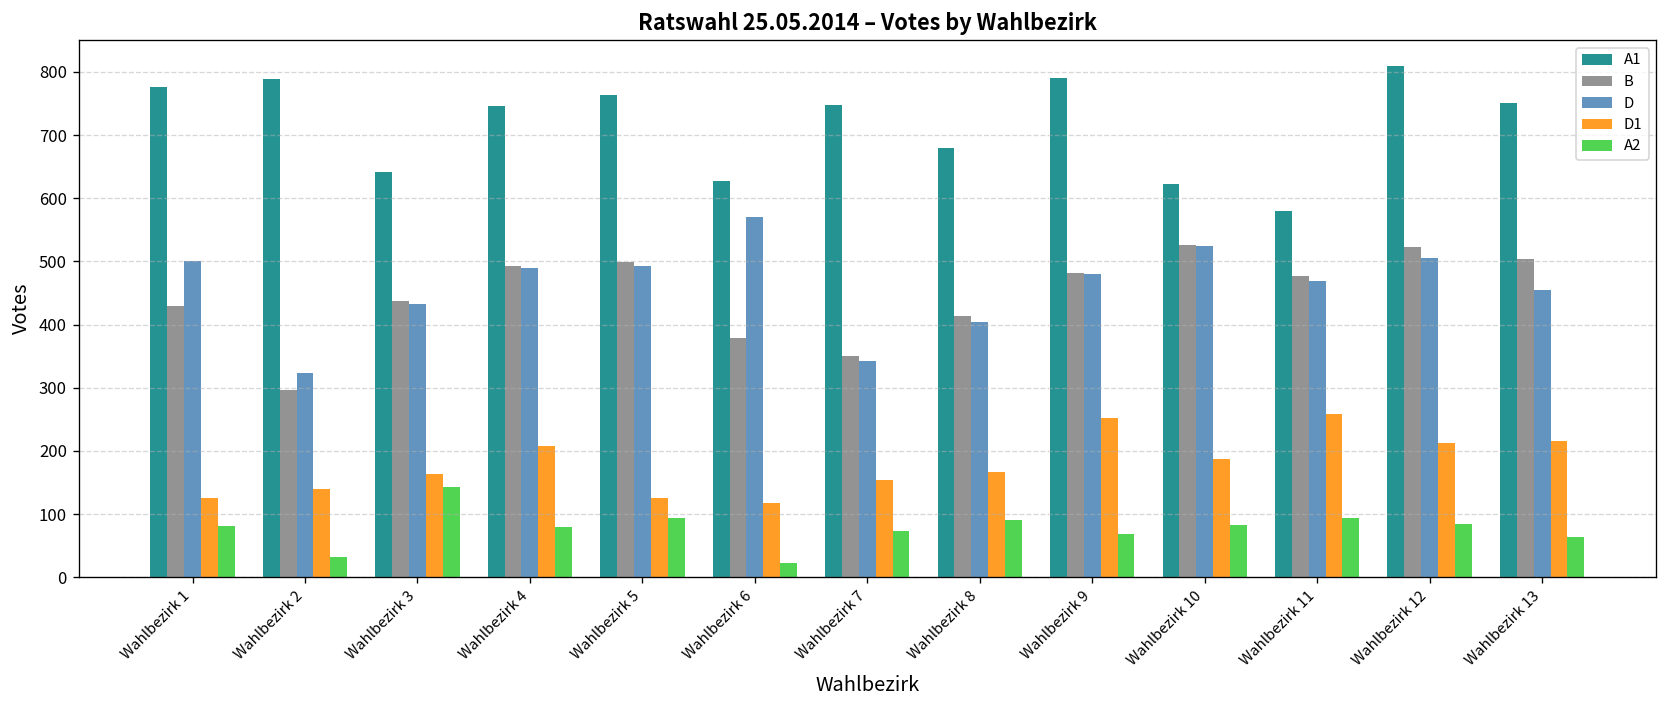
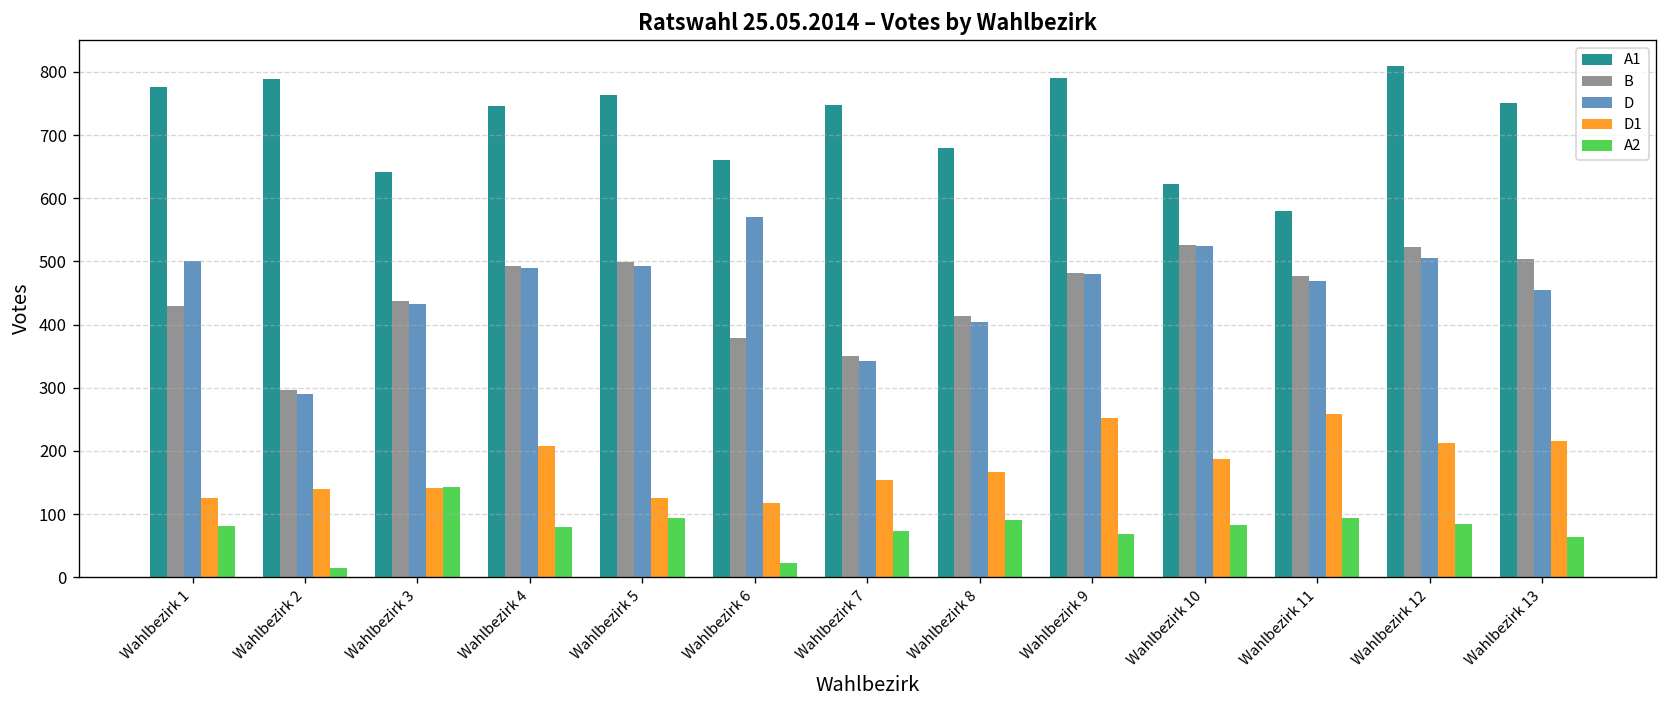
D, Wahlbezirk 2: 320 -> 290
A2, Wahlbezirk 2: 30 -> 20
D1, Wahlbezirk 3: 160 -> 140
A1, Wahlbezirk 6: 630 -> 660
